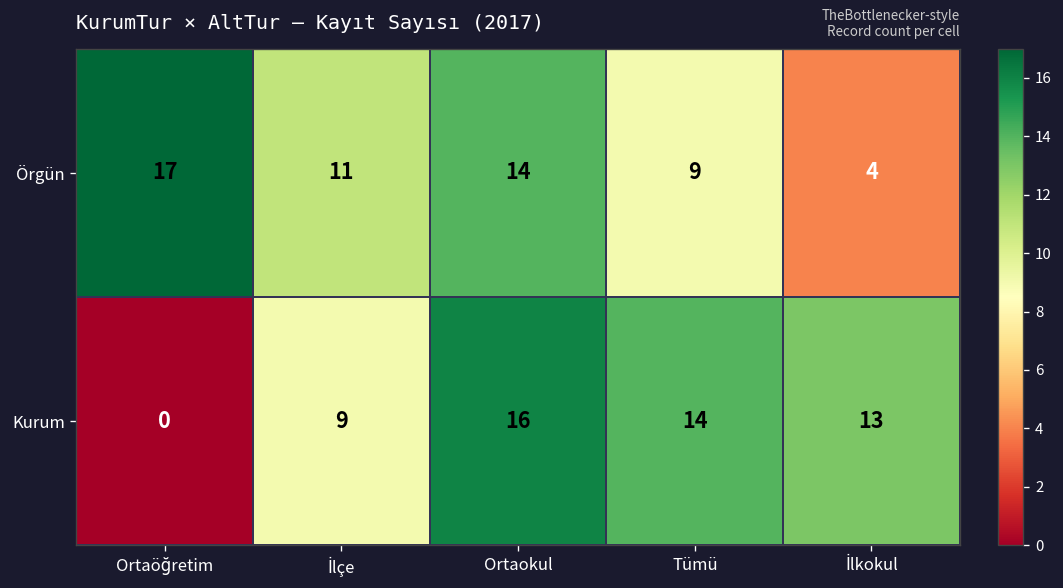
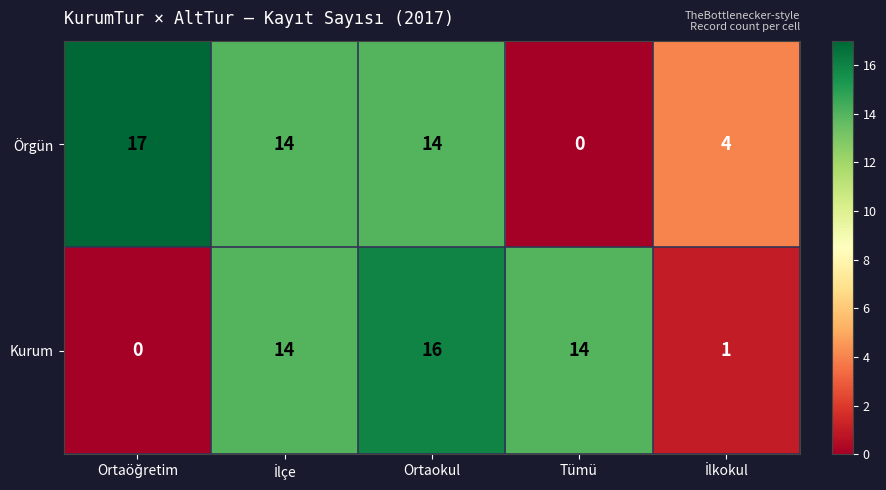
Örgün, İlçe: 11 -> 14
Örgün, Tümü: 9 -> 0
Kurum, İlçe: 9 -> 14
Kurum, İlkokul: 13 -> 1
